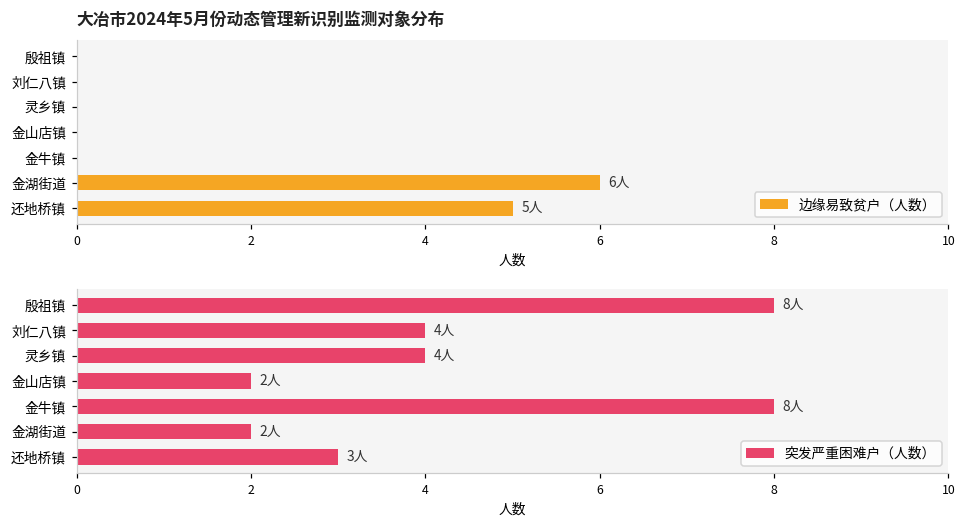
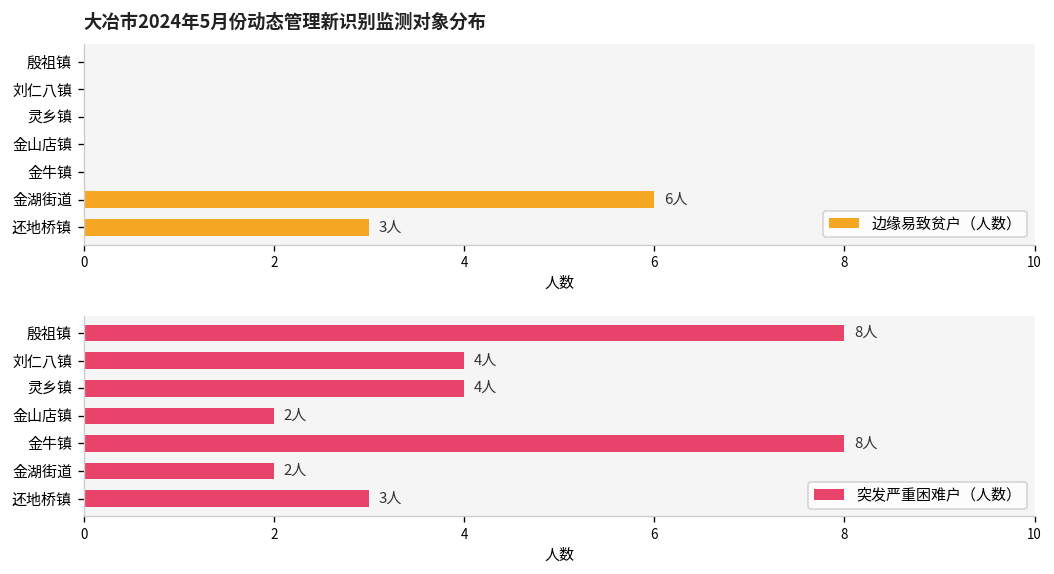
大冶市2024年5月份动态管理新识别监测对象分布, 还地桥镇: 5人 -> 3人
